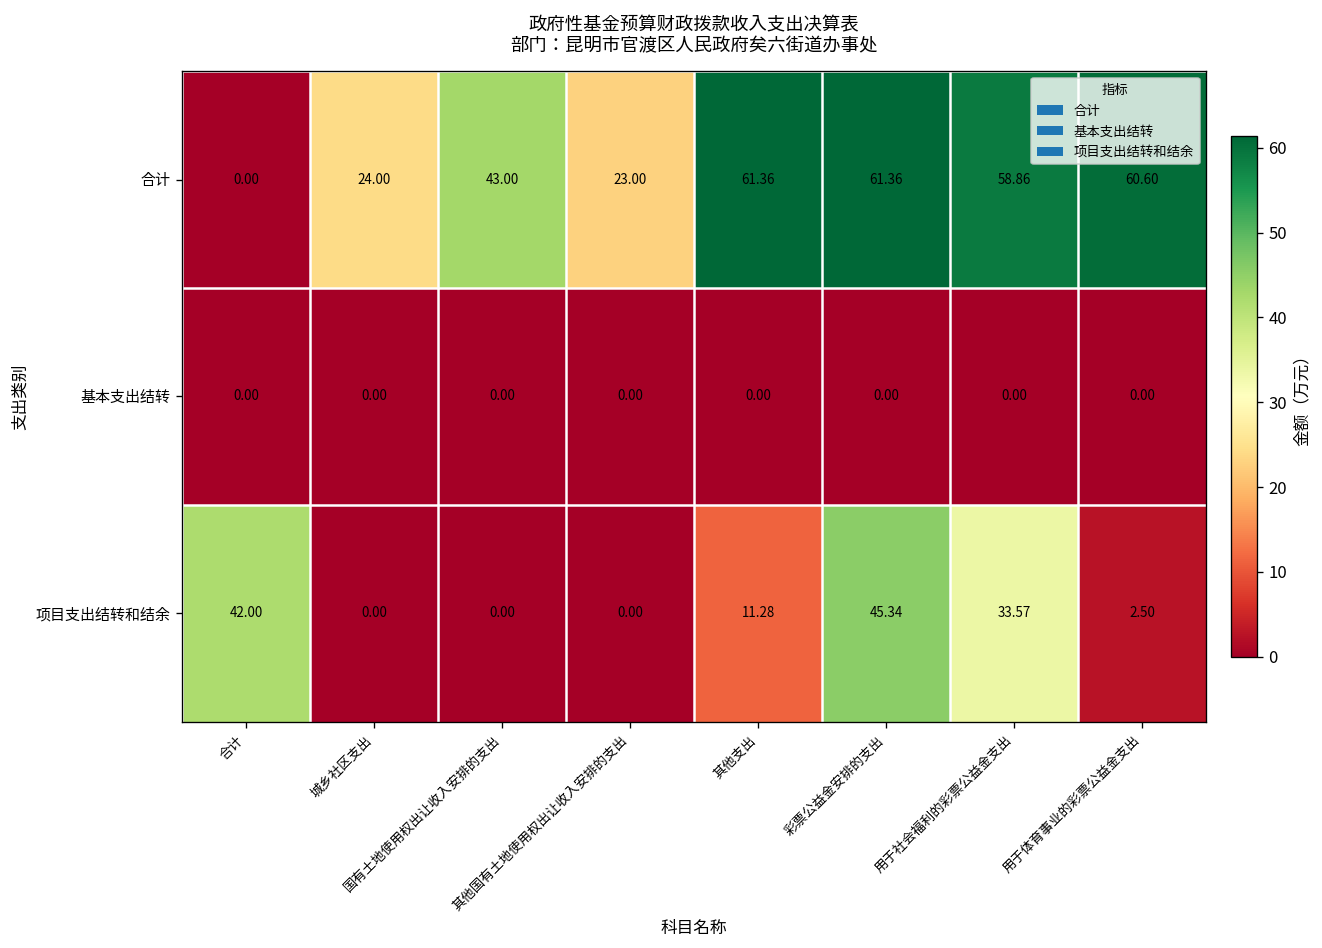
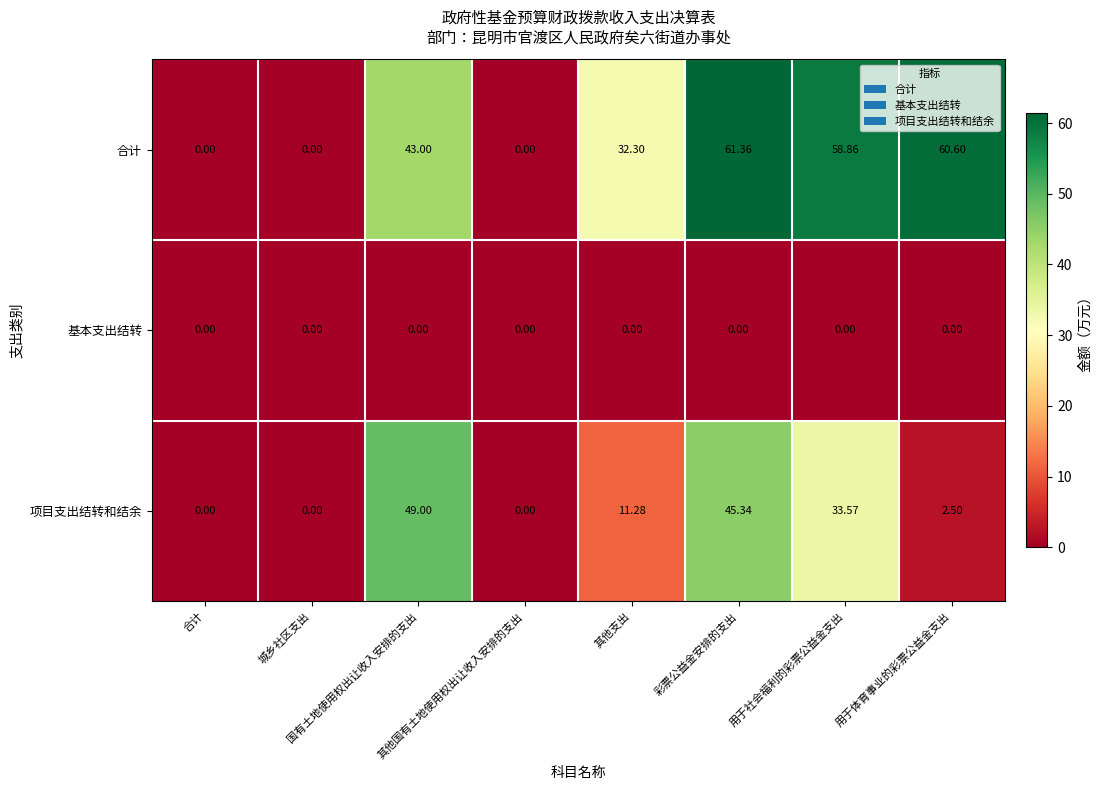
合计, 城乡社区支出: 24.00 -> 0.00
合计, 其他国有土地使用权出让收入安排的支出: 23.00 -> 0.00
合计, 其他支出: 61.36 -> 32.30
项目支出结转和结余, 合计: 42.00 -> 0.00
项目支出结转和结余, 国有土地使用权出让收入安排的支出: 0.00 -> 49.00
